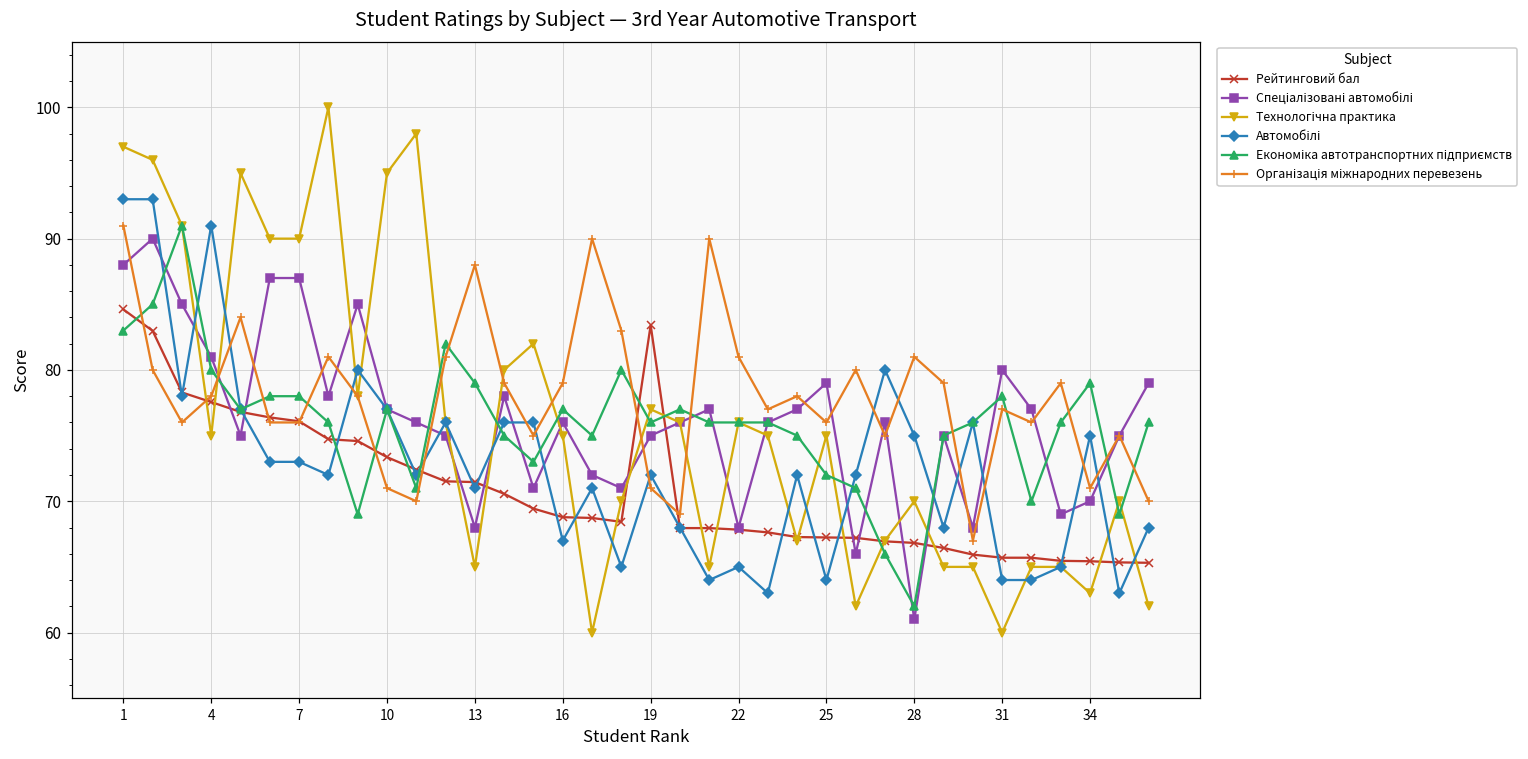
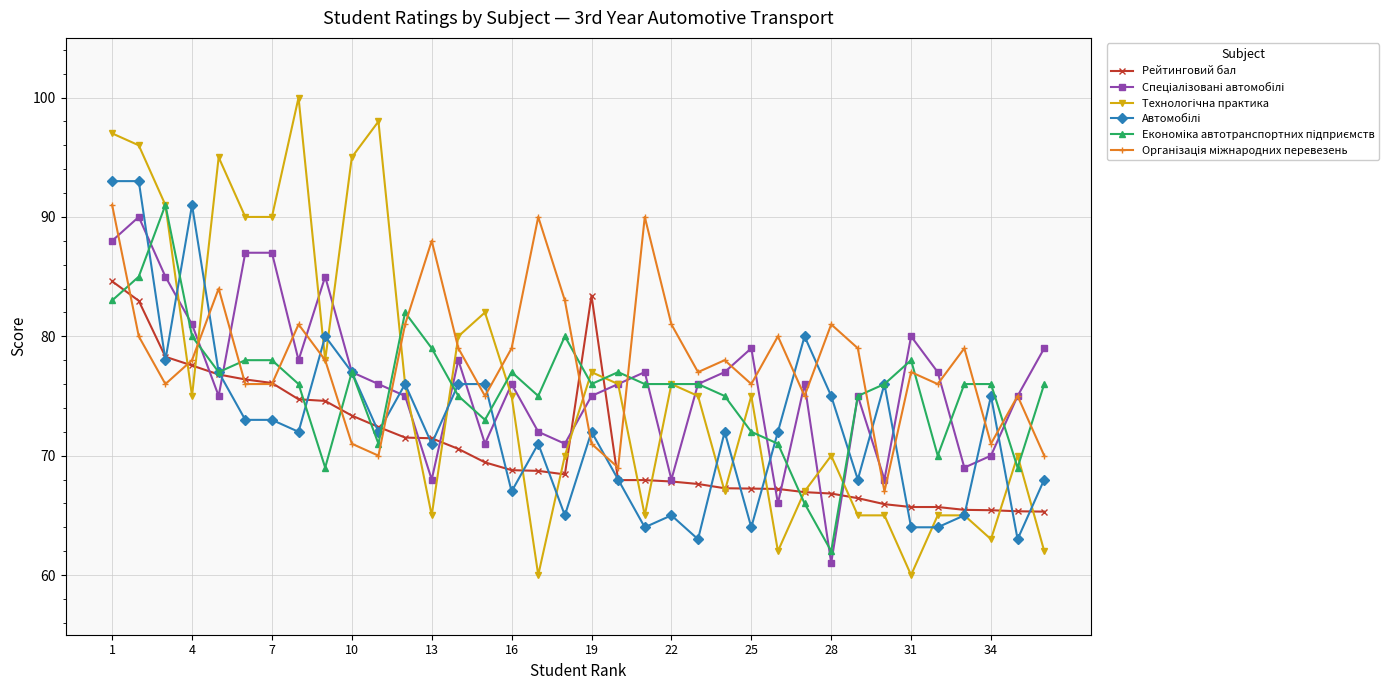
Економіка автотранспортних підприємств, 34: 79 -> 76
